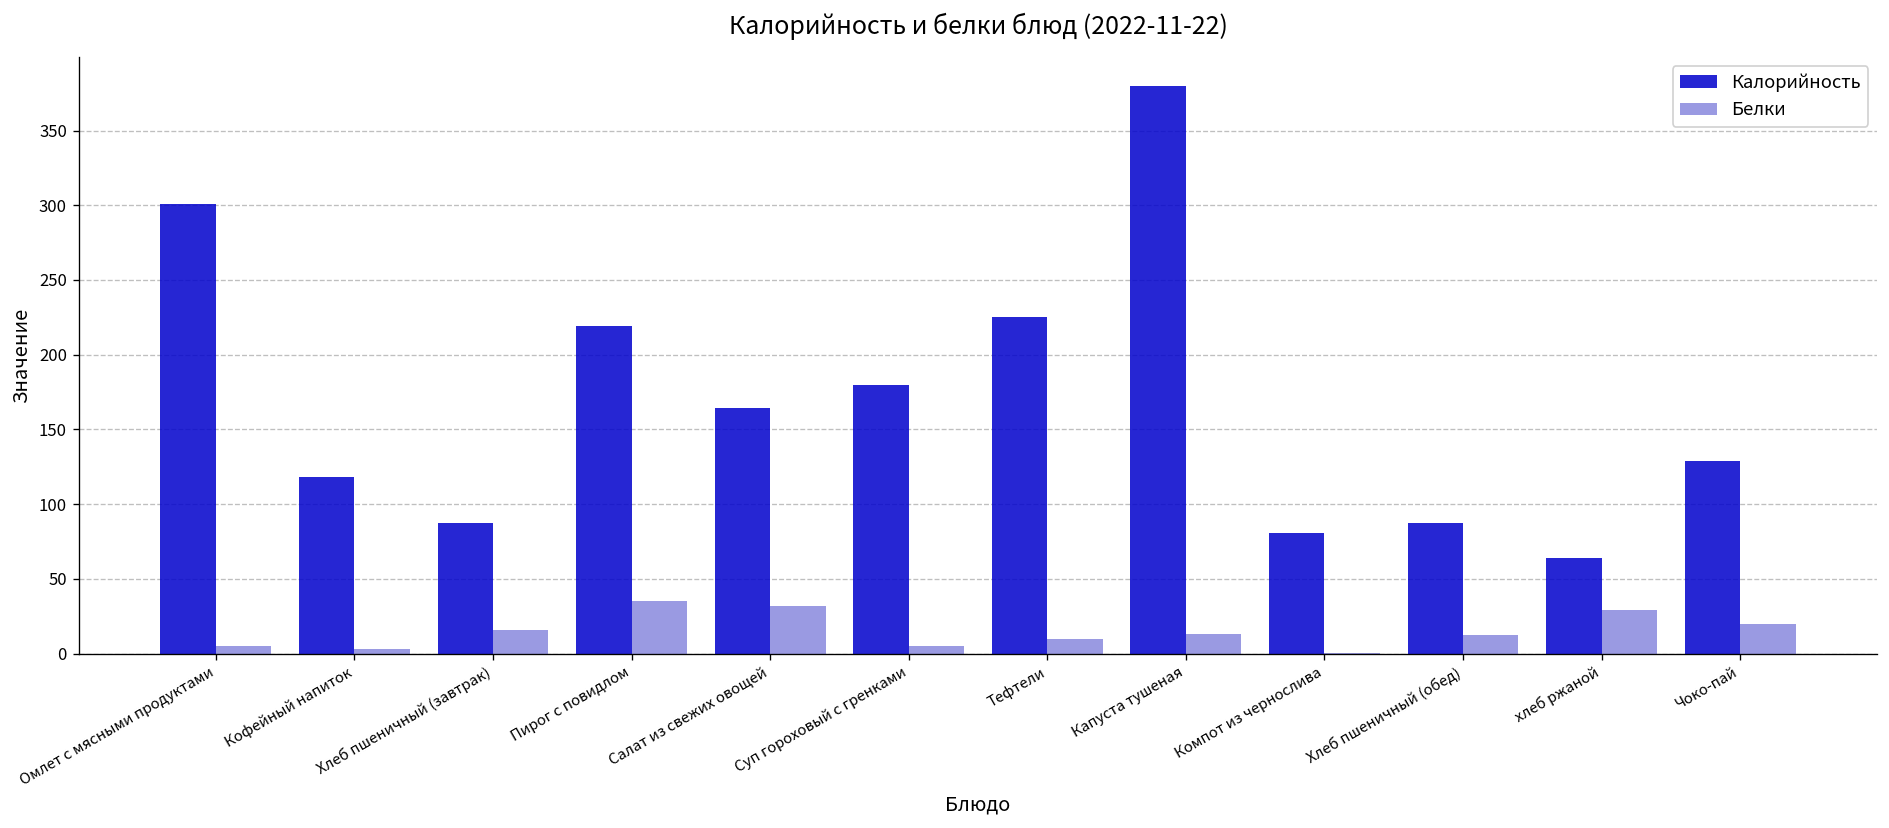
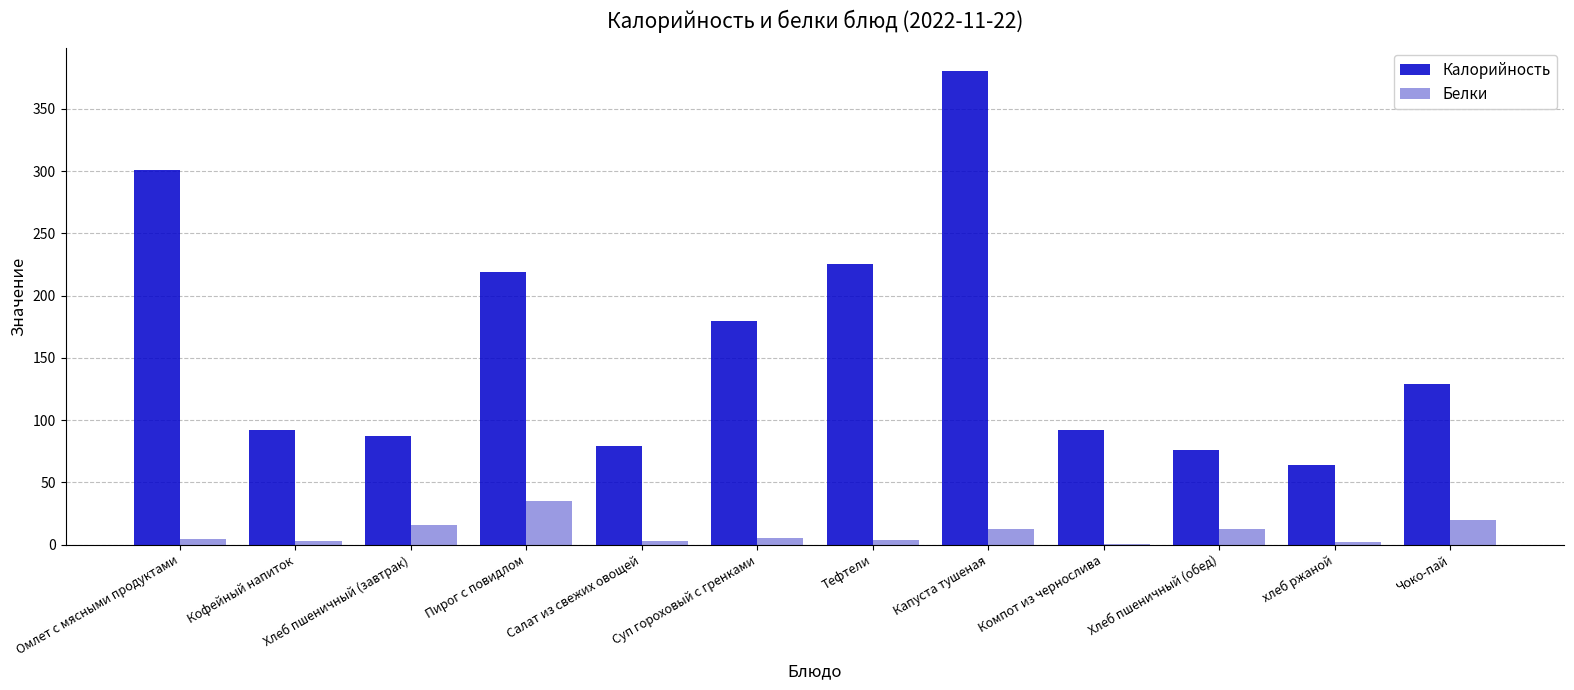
Калорийность, Кофейный напиток: 118 -> 92
Калорийность, Салат из свежих овощей: 164 -> 79
Белки, Салат из свежих овощей: 32 -> 3
Белки, Тефтели: 10 -> 3
Калорийность, Компот из чернослива: 81 -> 92
Калорийность, Хлеб пшеничный (обед): 88 -> 76
Белки, хлеб ржаной: 29 -> 2
